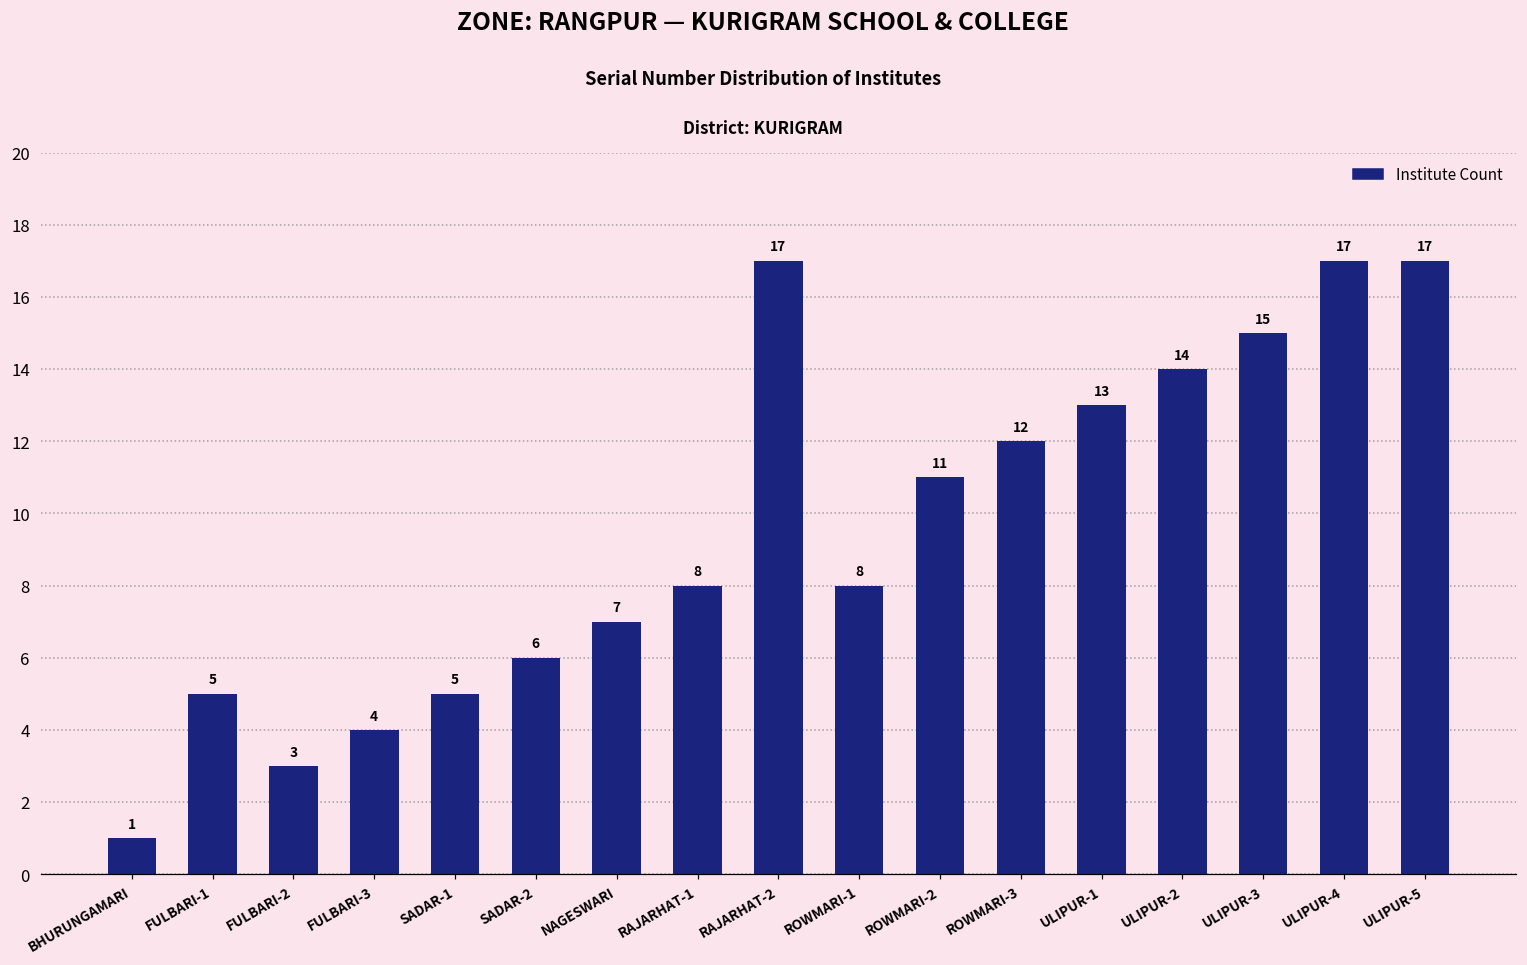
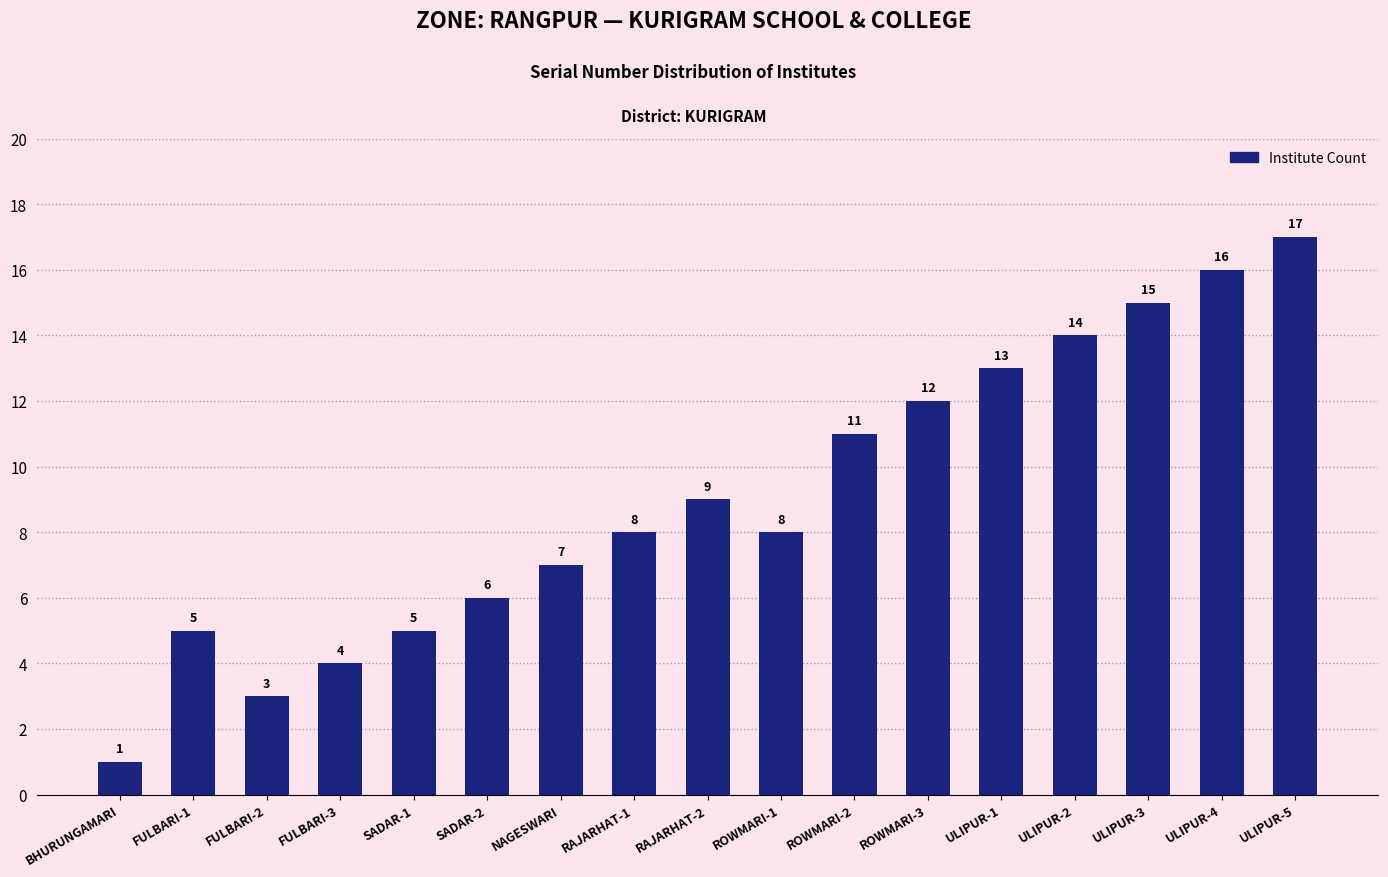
RAJARHAT-2: 17 -> 9
ULIPUR-4: 17 -> 16
